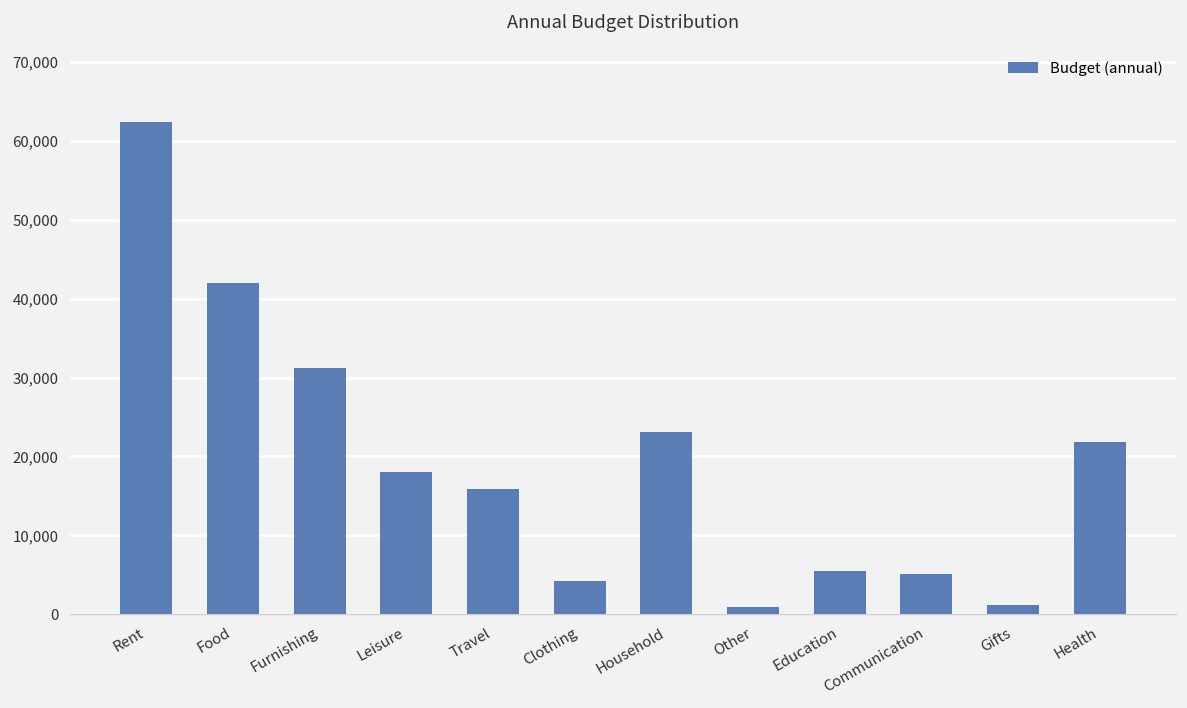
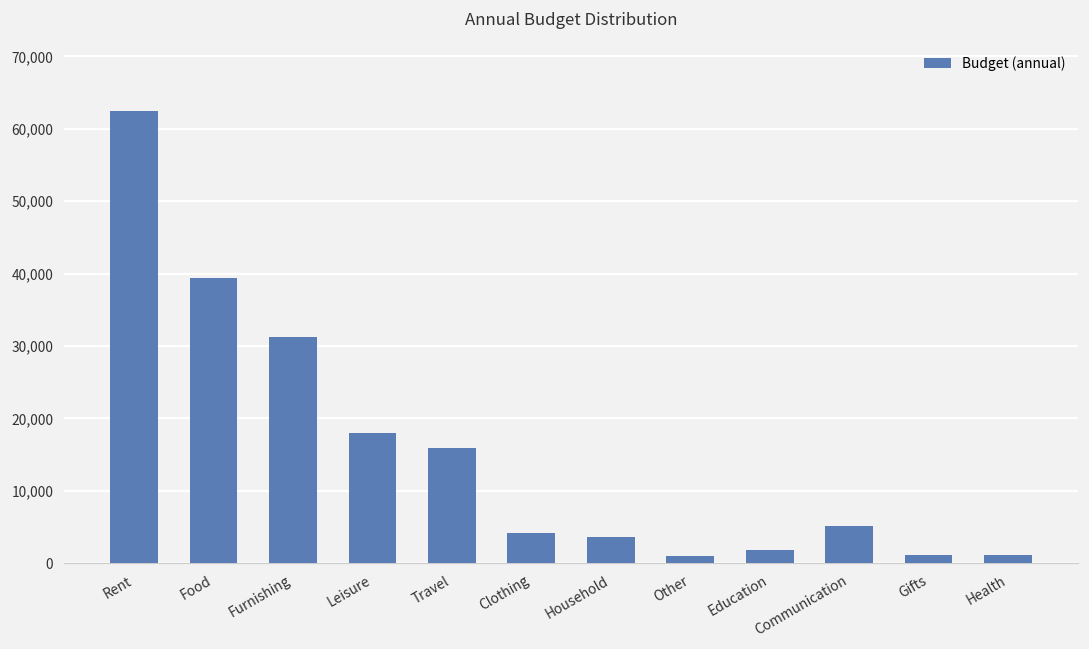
Food: 42,000 -> 39,000
Household: 23,000 -> 4,000
Education: 5,000 -> 2,000
Health: 22,000 -> 1,000
